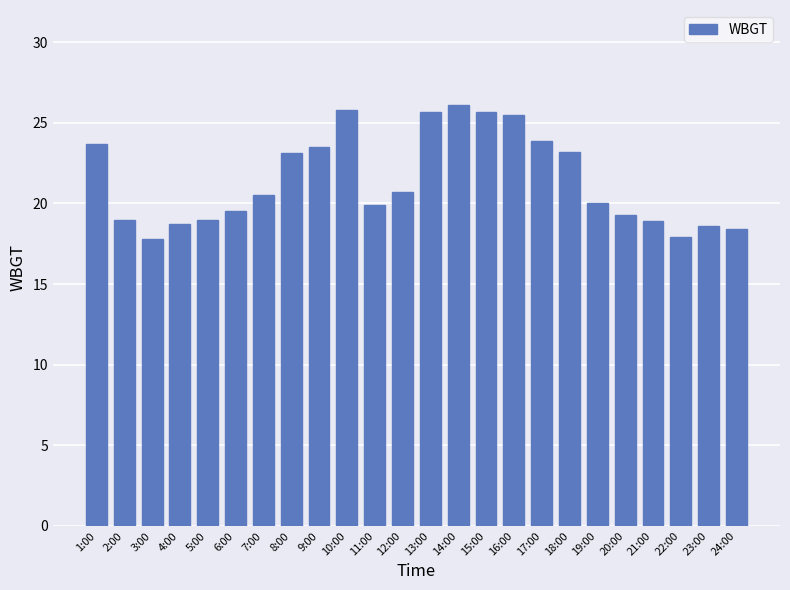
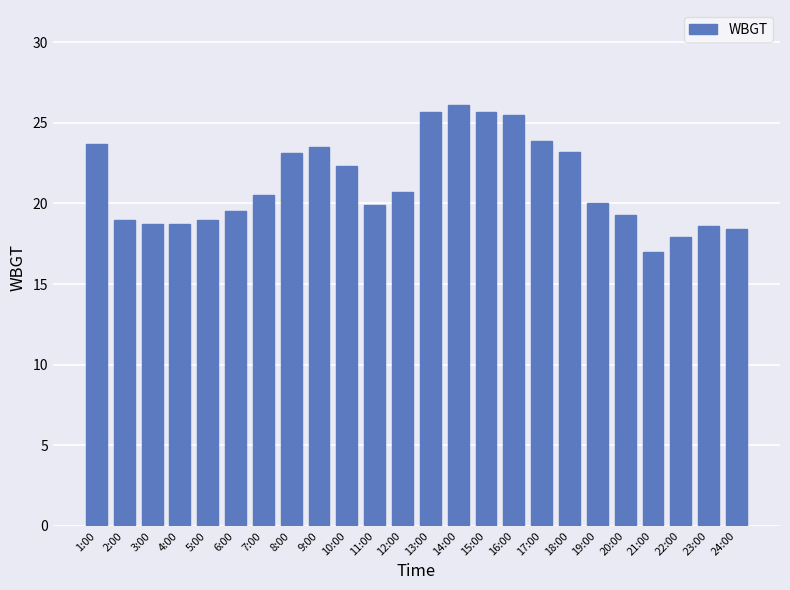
3:00: 17.8 -> 18.7
10:00: 25.8 -> 22.3
21:00: 18.9 -> 17.0
